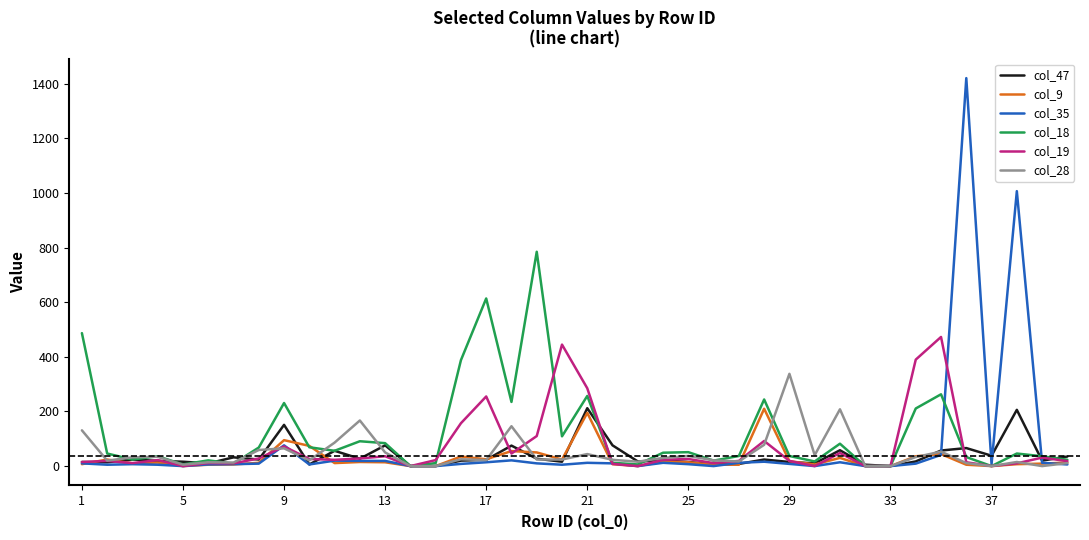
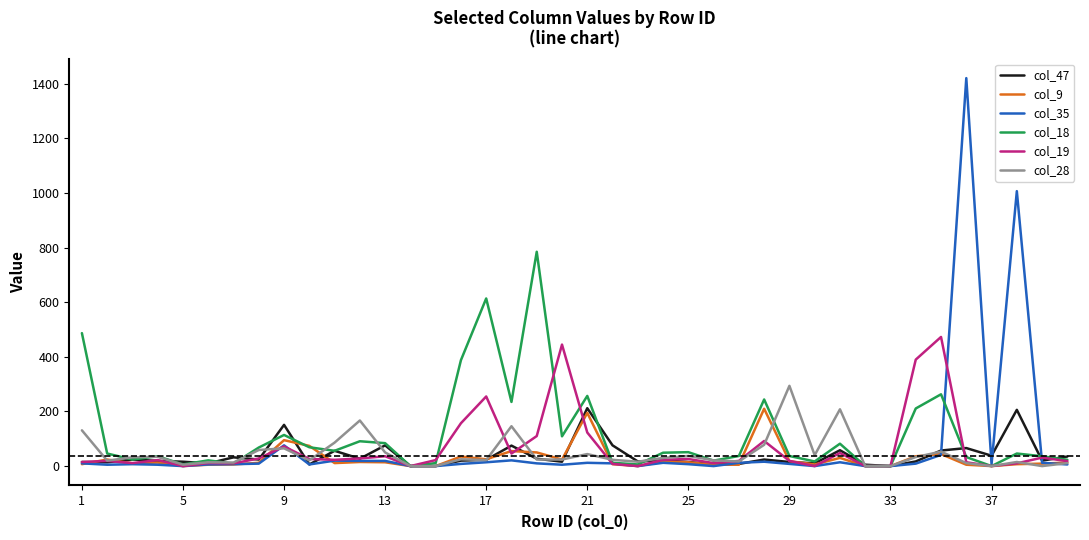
col_18, 9: 230 -> 110
col_19, 21: 290 -> 120
col_28, 29: 340 -> 290
